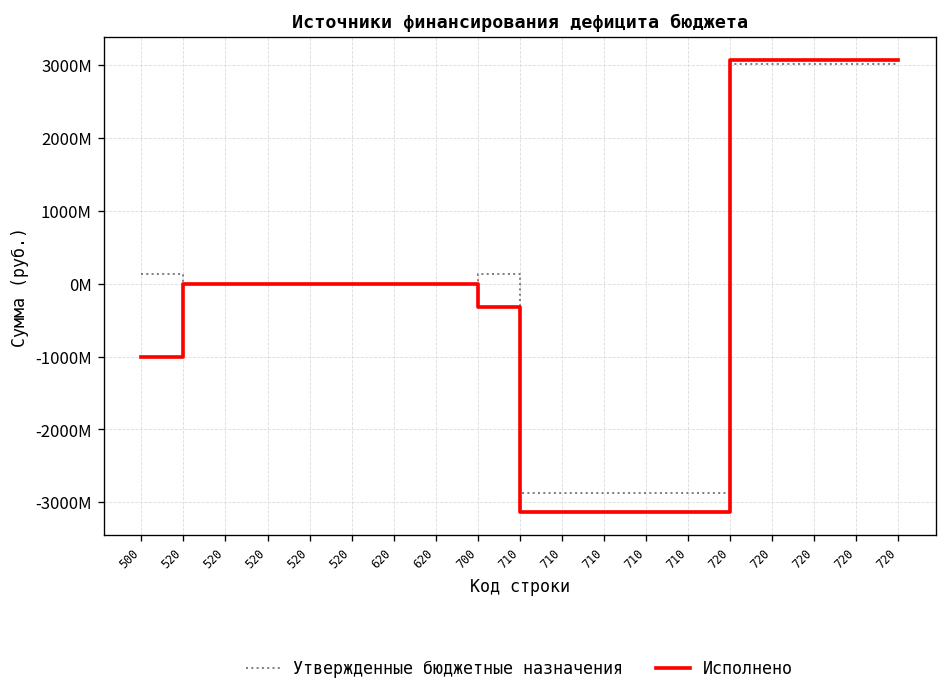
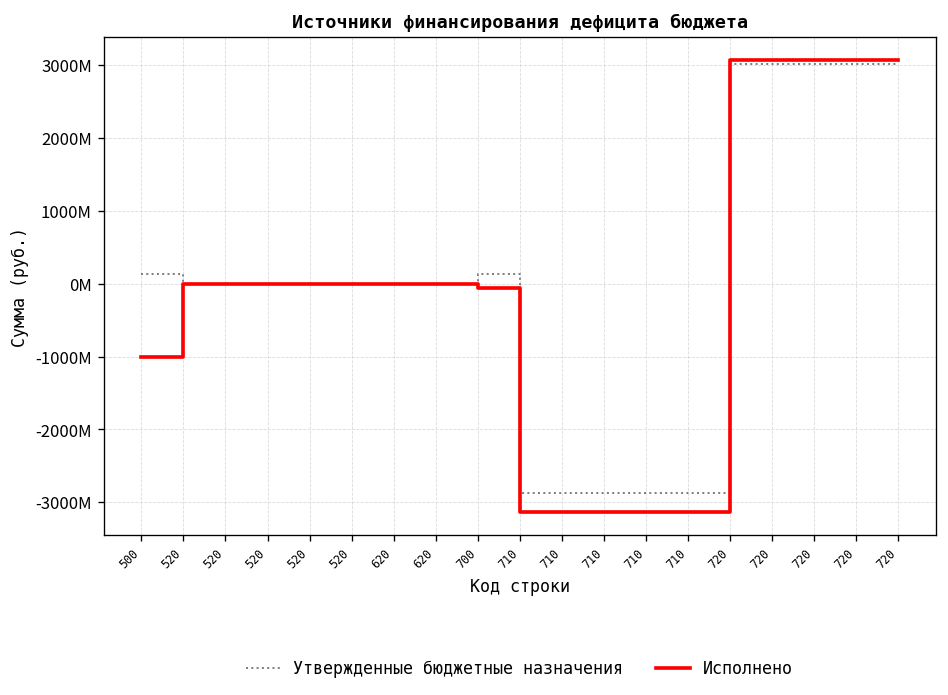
Исполнено, 700: -300000000 -> -100000000
